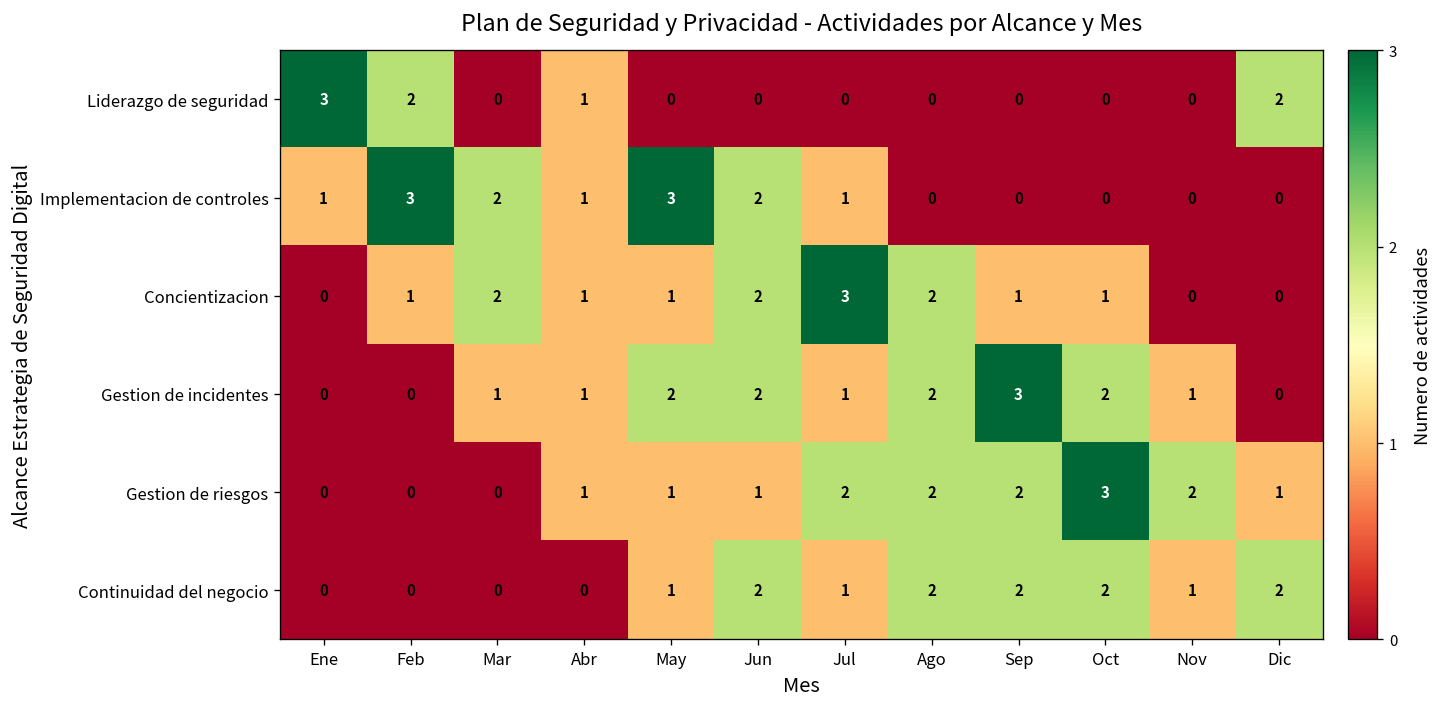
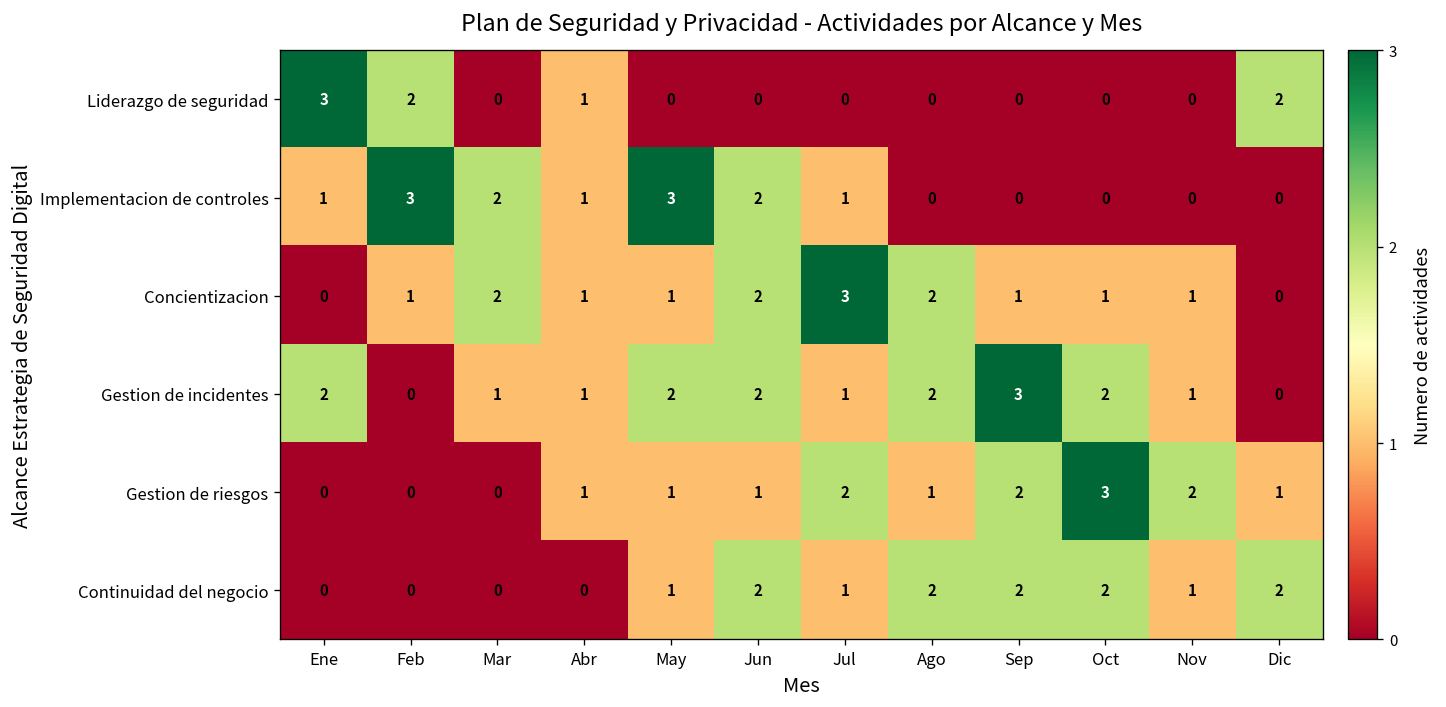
Concientizacion, Nov: 0 -> 1
Gestion de incidentes, Ene: 0 -> 2
Gestion de riesgos, Ago: 2 -> 1
